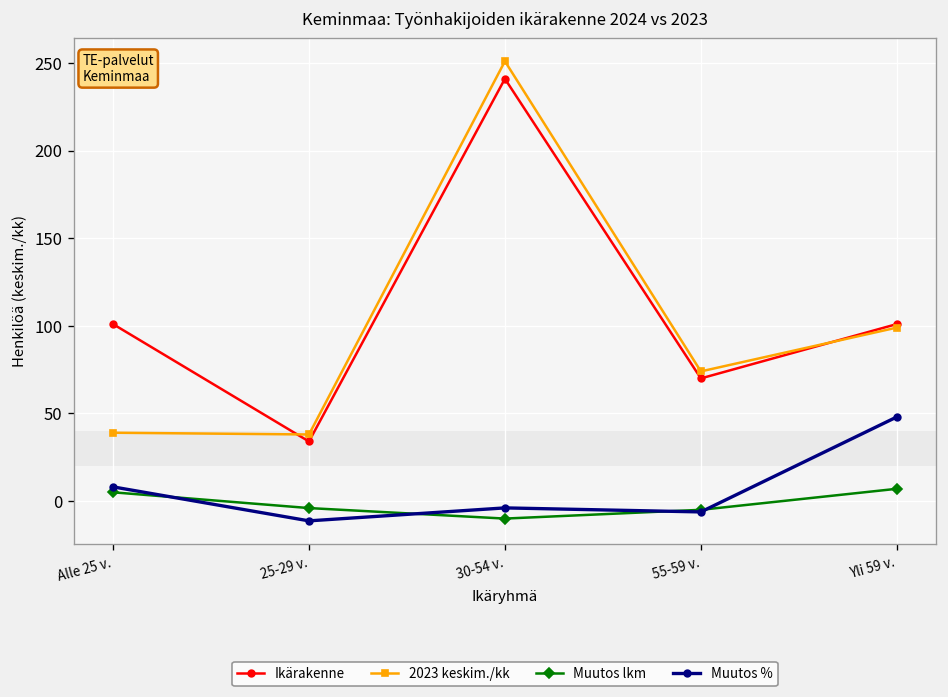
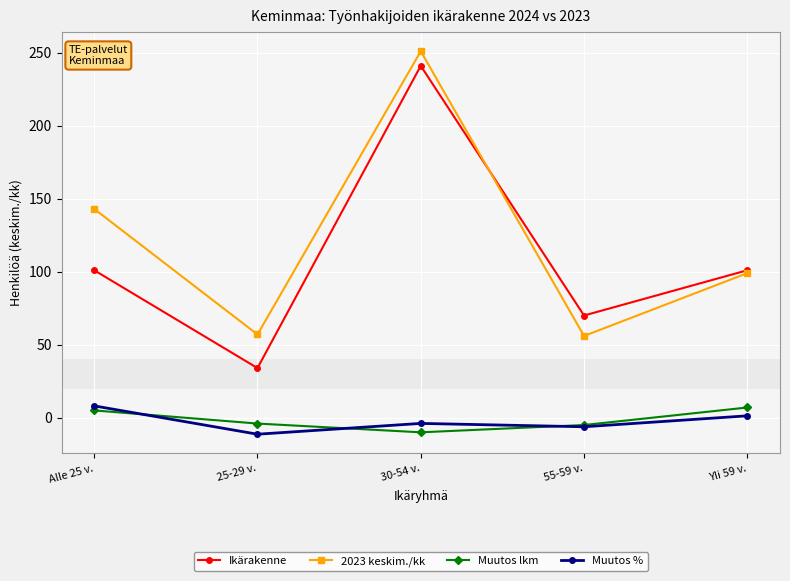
2023 keskim./kk, Alle 25 v.: 39 -> 143
2023 keskim./kk, 25-29 v.: 38 -> 57
2023 keskim./kk, 55-59 v.: 74 -> 56
Muutos %, Yli 59 v.: 48 -> 1
